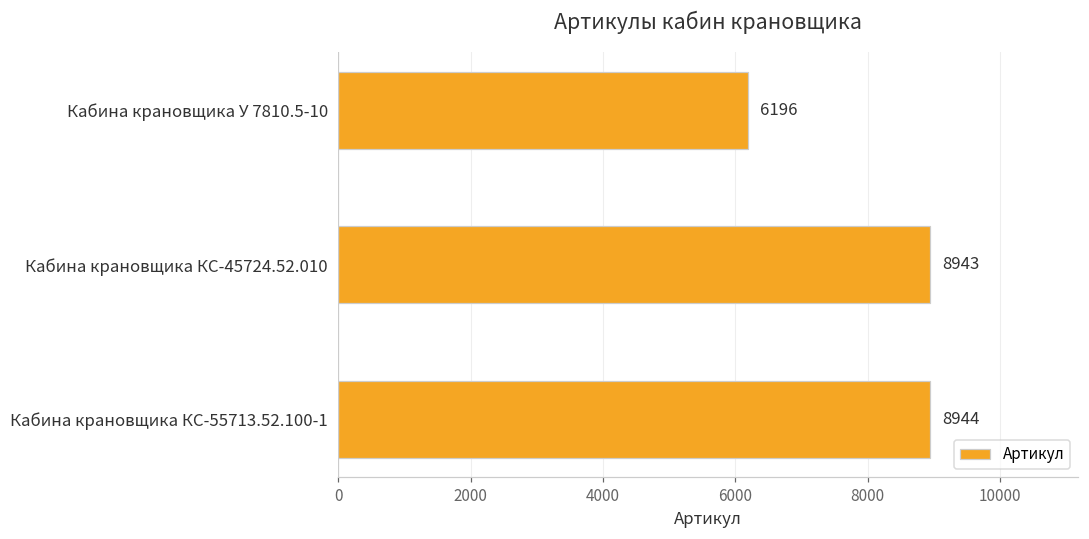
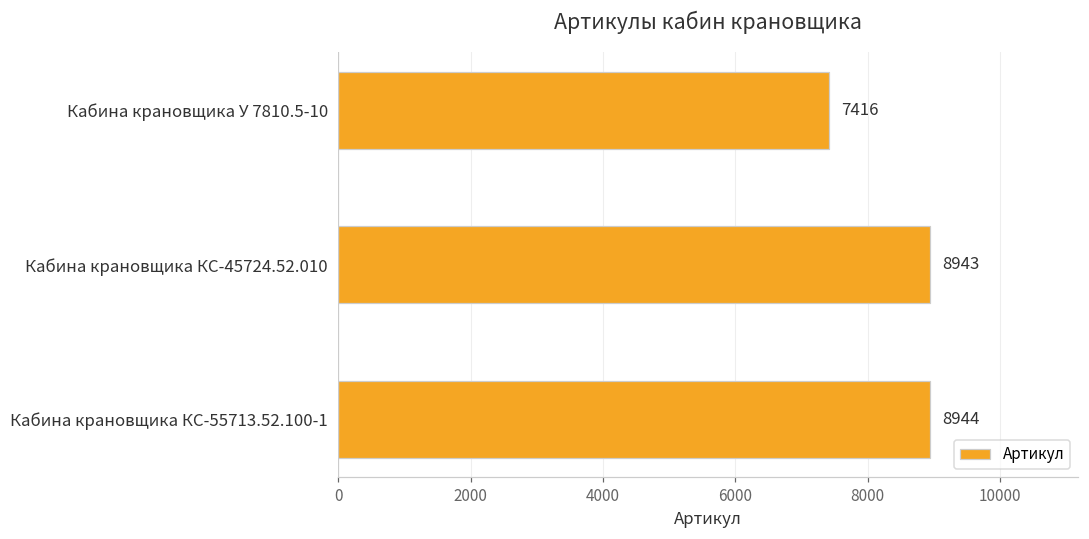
Кабина крановщика У 7810.5-10: 6196 -> 7416
